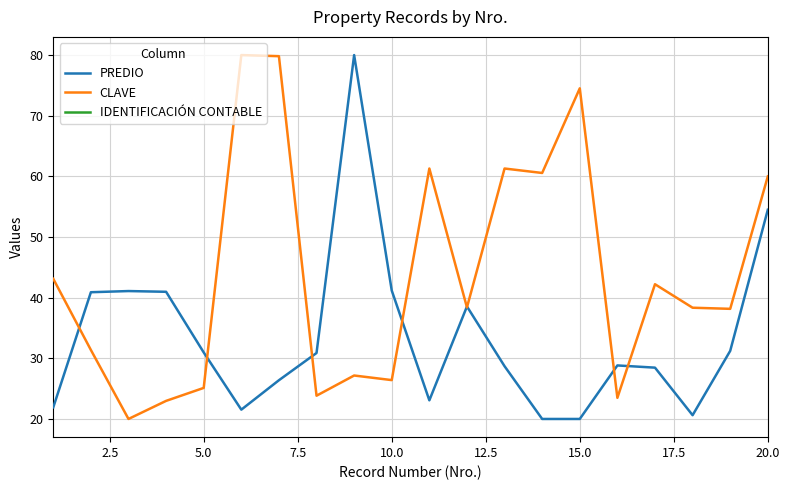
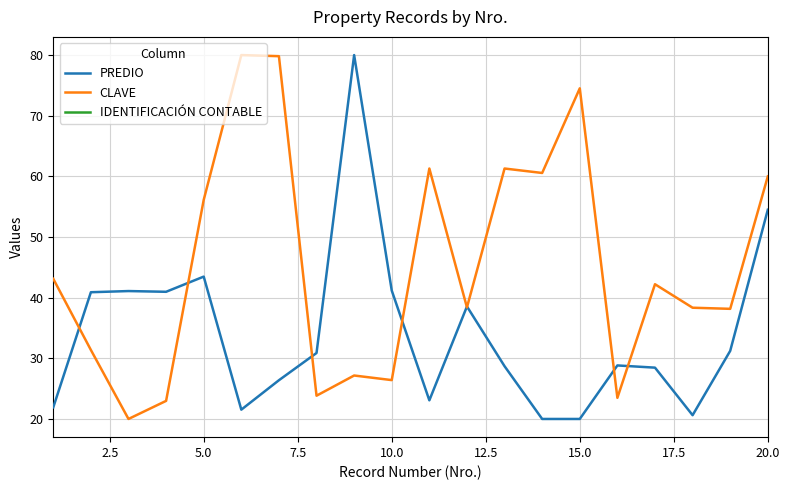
PREDIO, 5.0: 31 -> 43
CLAVE, 5.0: 25 -> 56
